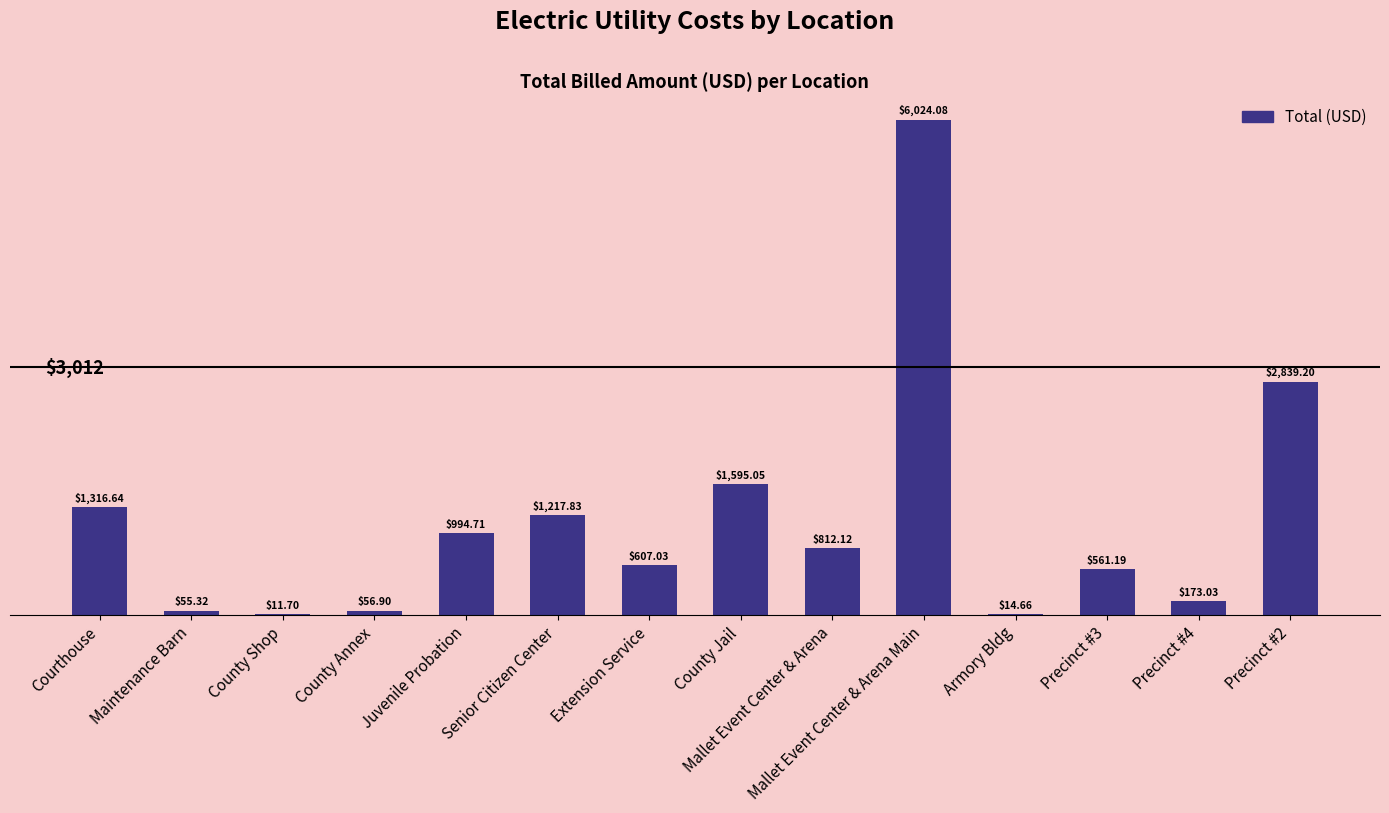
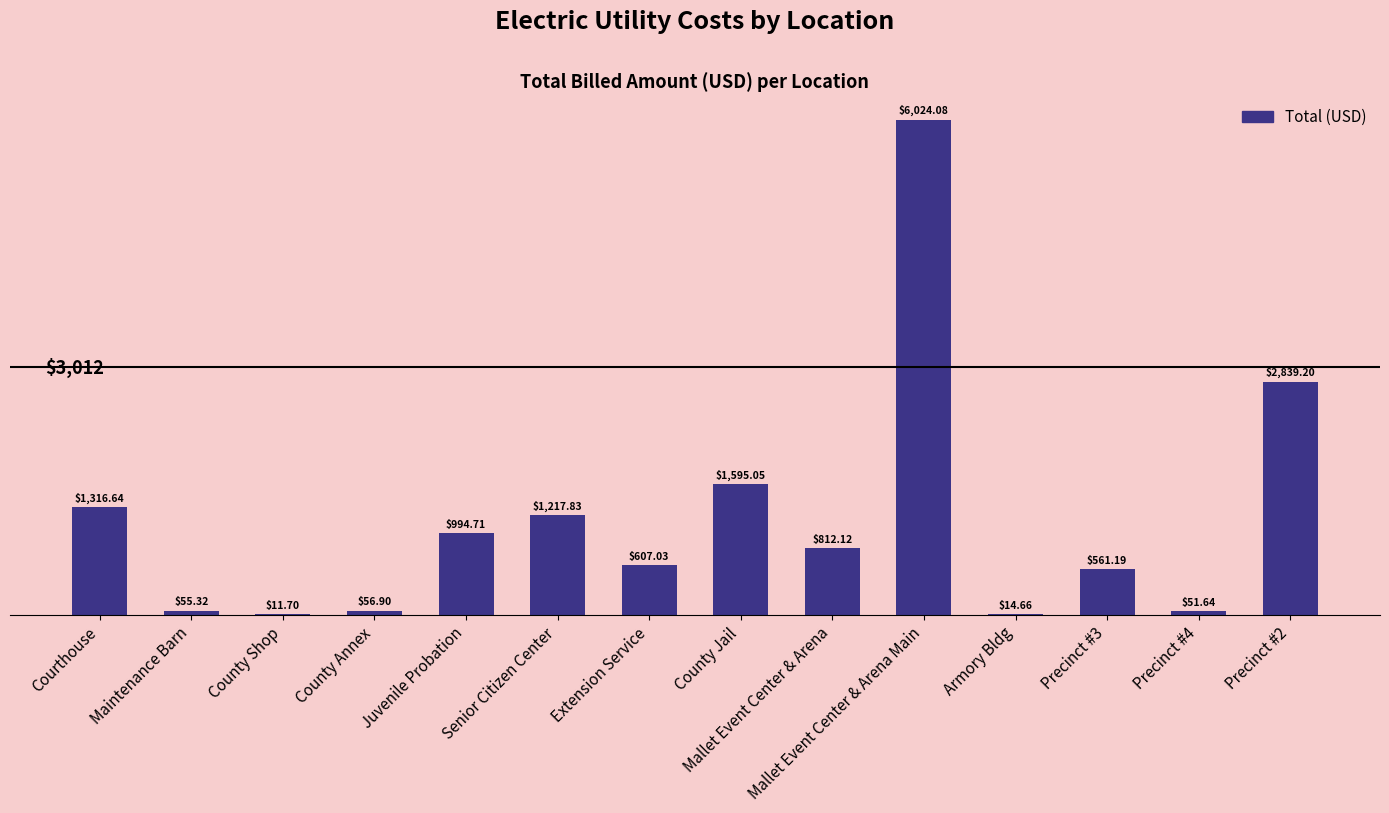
Precinct #4: $173.03 -> $51.64
